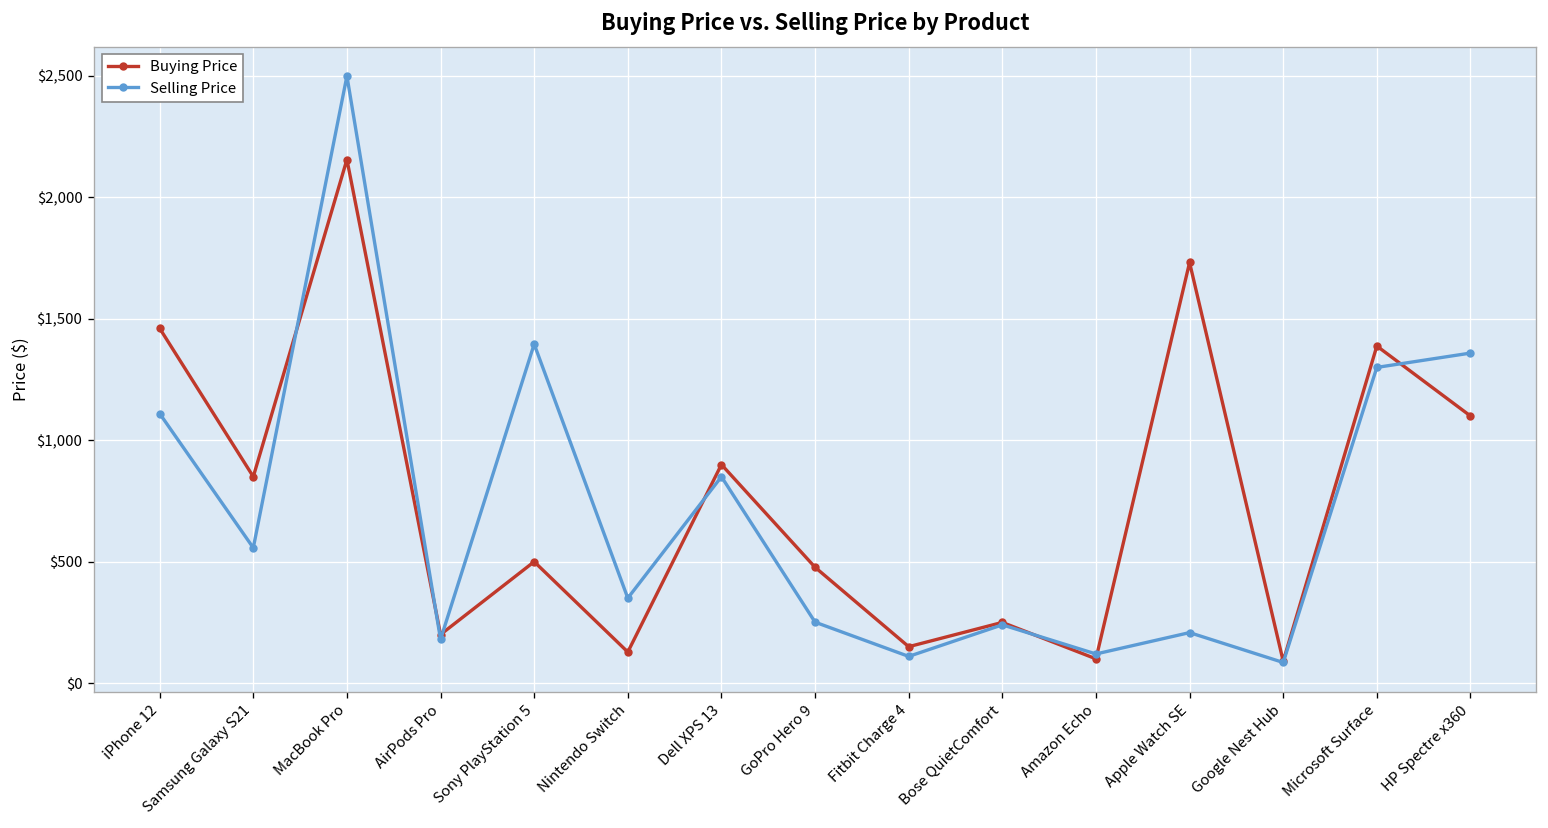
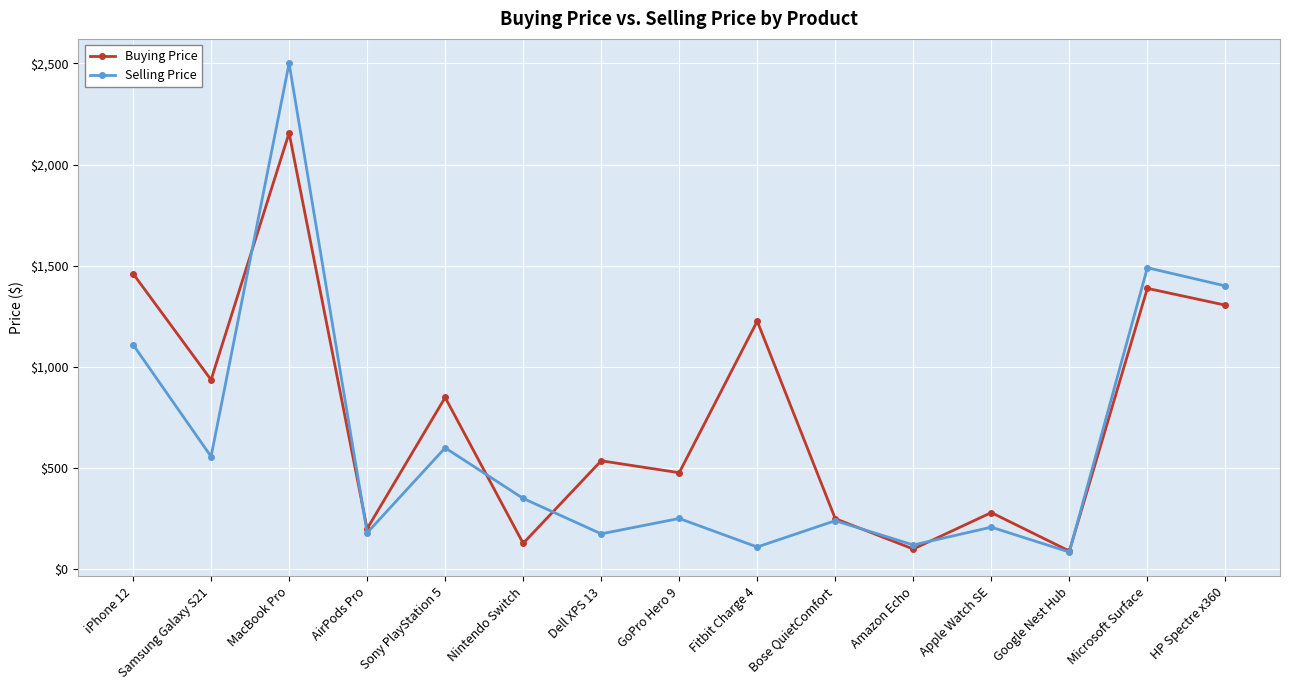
Buying Price, Samsung Galaxy S21: $850 -> $940
Buying Price, Sony PlayStation 5: $500 -> $850
Selling Price, Sony PlayStation 5: $1,400 -> $600
Buying Price, Dell XPS 13: $900 -> $540
Selling Price, Dell XPS 13: $850 -> $180
Buying Price, Fitbit Charge 4: $150 -> $1,230
Buying Price, Apple Watch SE: $1,730 -> $280
Selling Price, Microsoft Surface: $1,300 -> $1,490
Buying Price, HP Spectre x360: $1,100 -> $1,310
Selling Price, HP Spectre x360: $1,360 -> $1,400
